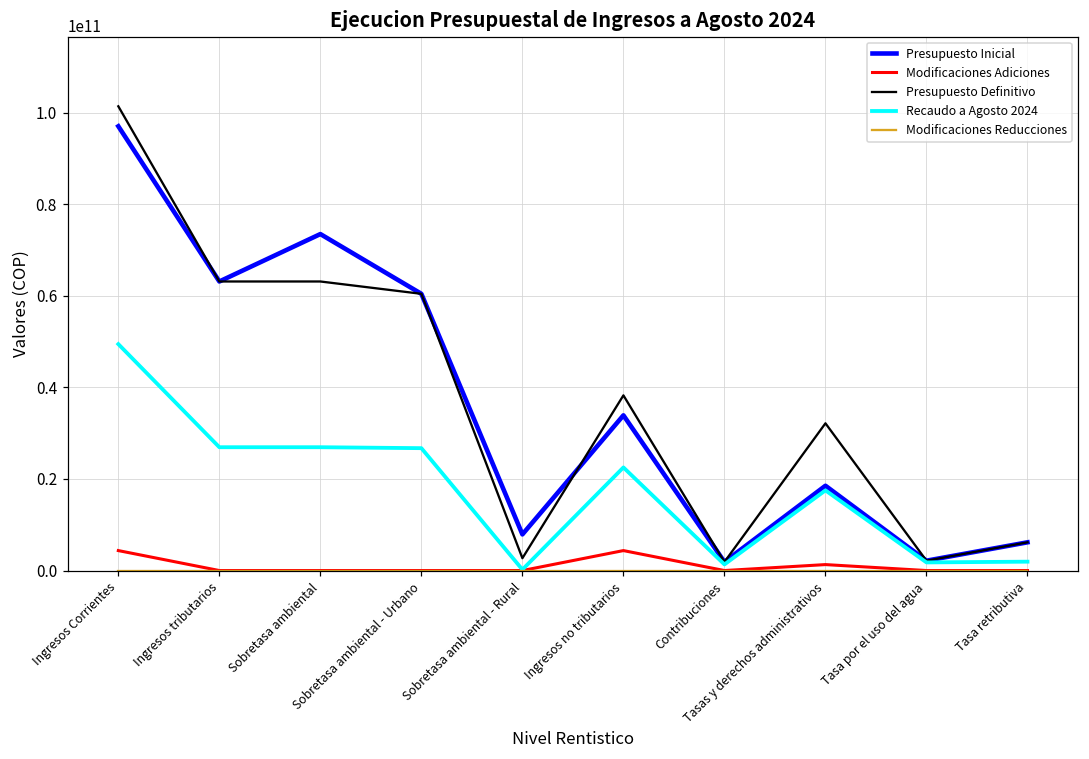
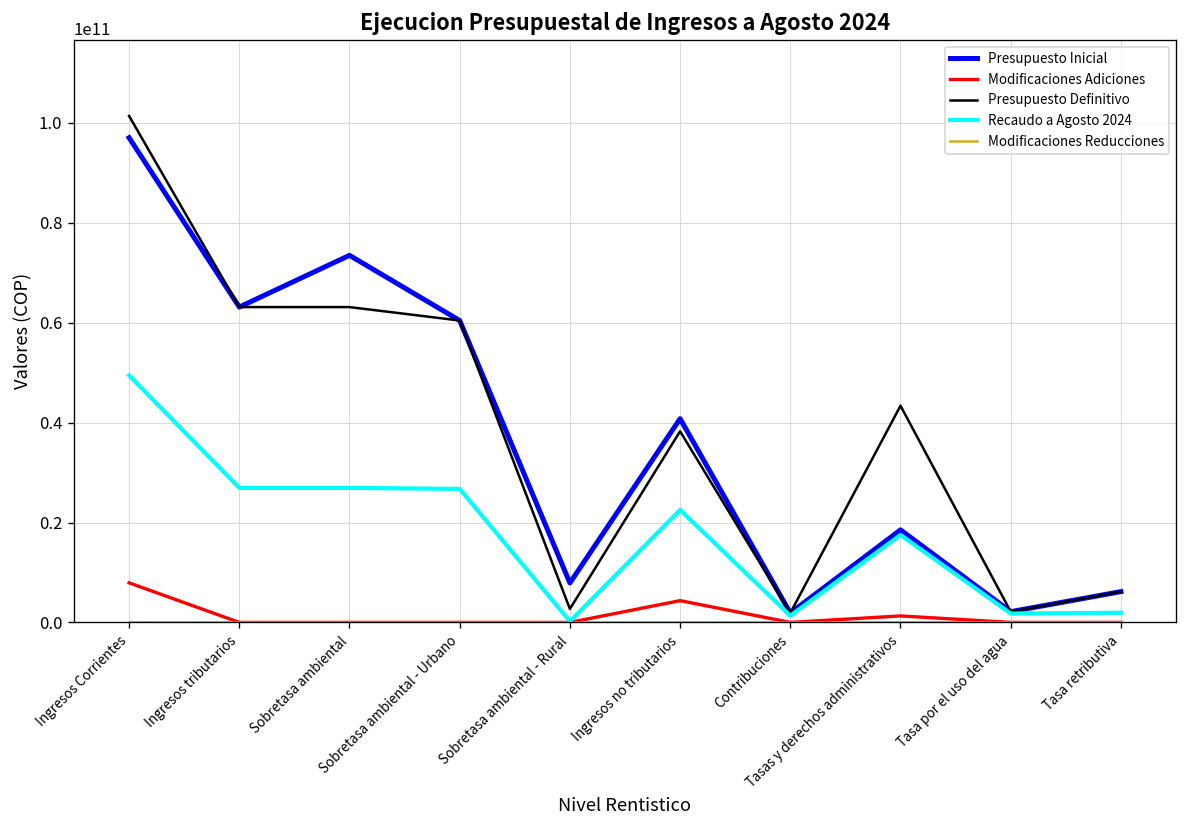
Modificaciones Adiciones, Ingresos Corrientes: 4000000000 -> 8000000000
Presupuesto Inicial, Ingresos no tributarios: 34000000000 -> 41000000000
Presupuesto Definitivo, Tasas y derechos administrativos: 32000000000 -> 43000000000
